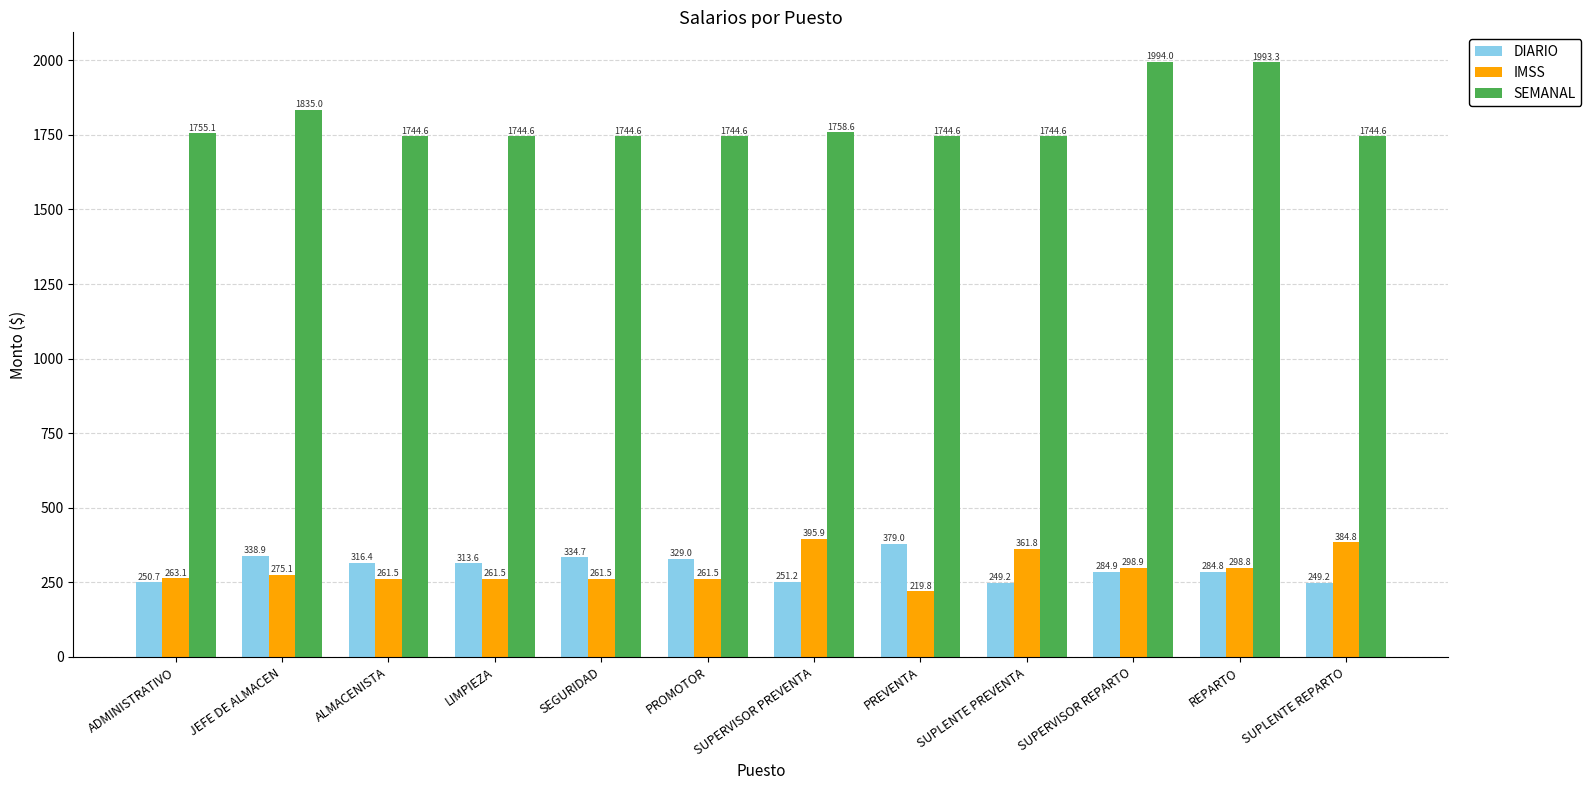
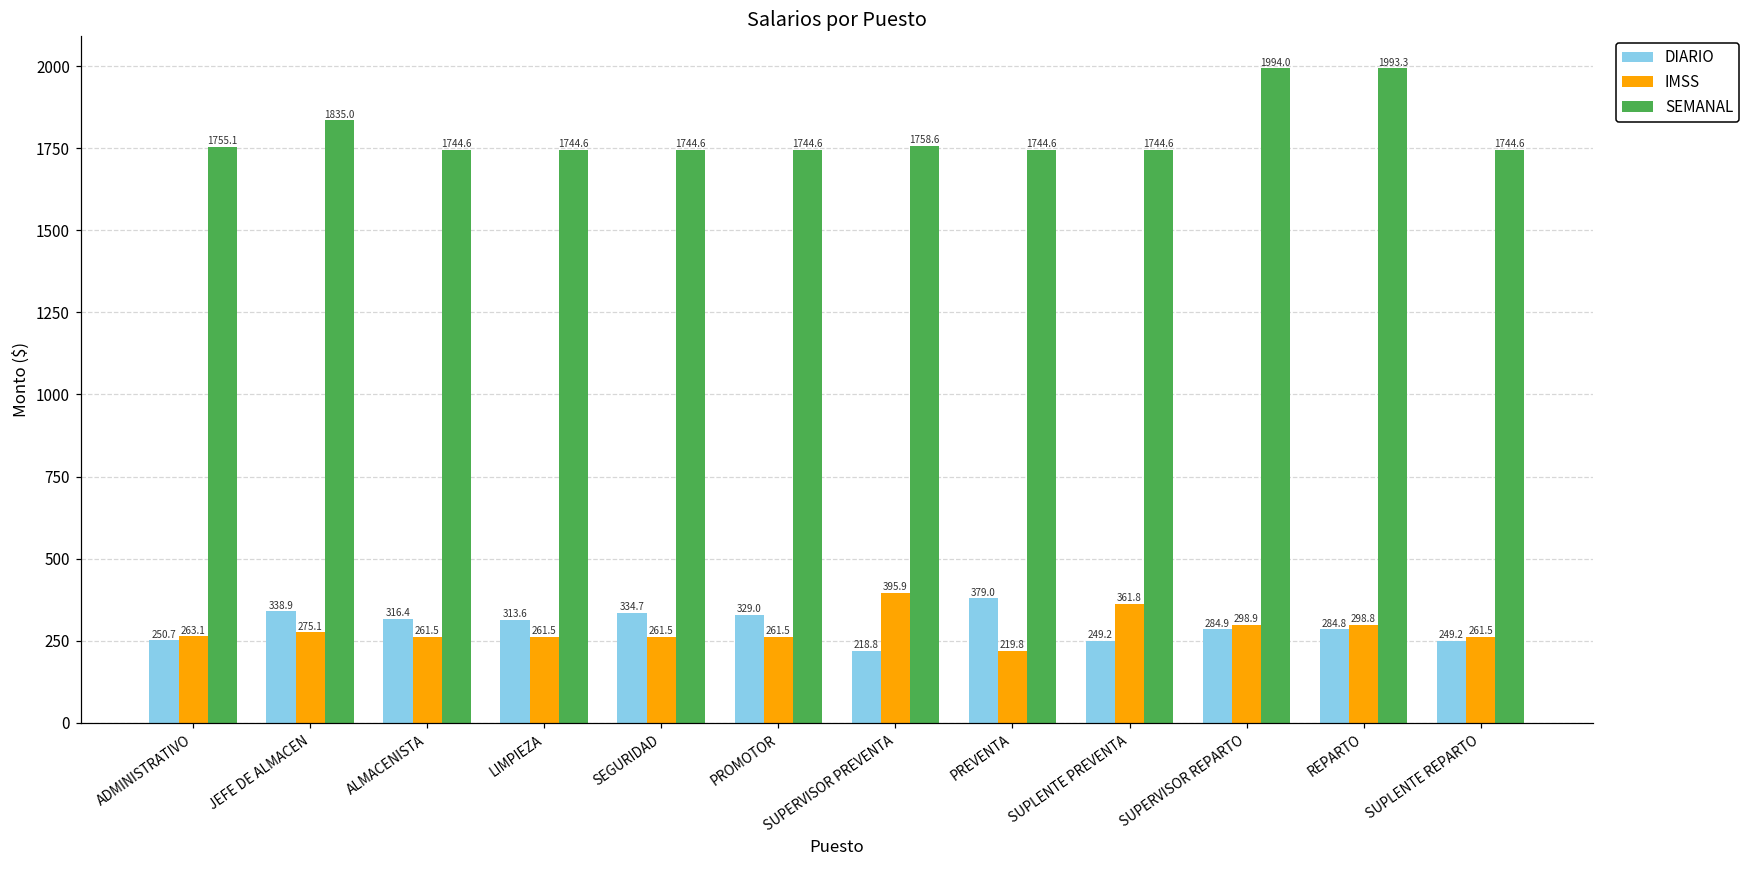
DIARIO, SUPERVISOR PREVENTA: 251.2 -> 218.8
IMSS, SUPLENTE REPARTO: 384.8 -> 261.5
